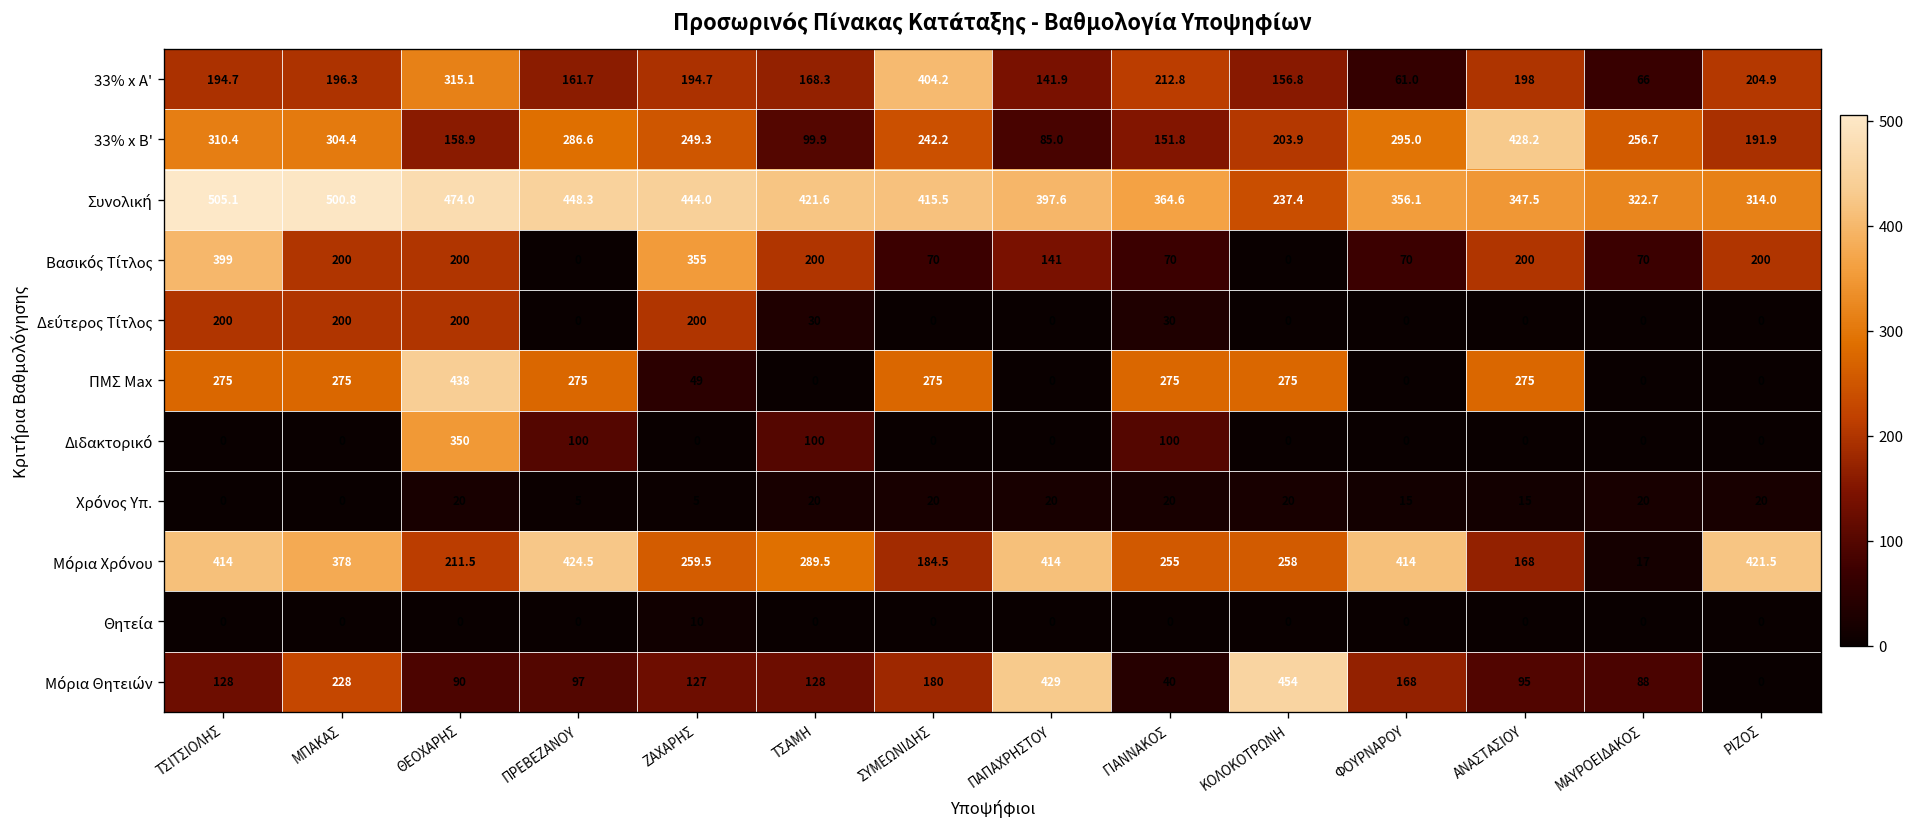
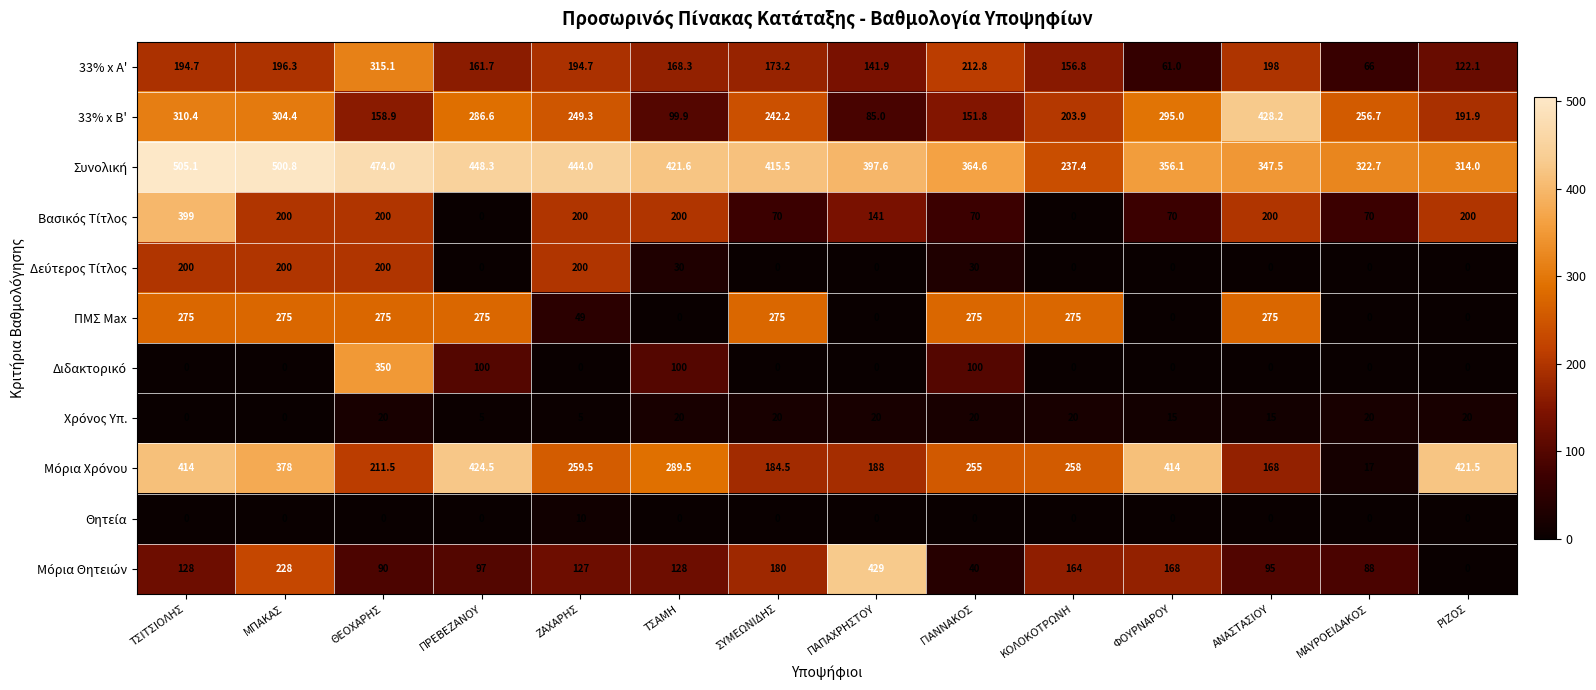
33% x A', ΣΥΜΕΩΝΙΔΗΣ: 404.2 -> 173.2
33% x A', ΡΙΖΟΣ: 204.9 -> 122.1
Βασικός Τίτλος, ΖΑΧΑΡΗΣ: 355 -> 200
ΠΜΣ Max, ΘΕΟΧΑΡΗΣ: 438 -> 275
Μόρια Χρόνου, ΠΑΠΑΧΡΗΣΤΟΥ: 414 -> 188
Μόρια Θητειών, ΚΟΛΟΚΟΤΡΩΝΗ: 454 -> 164
